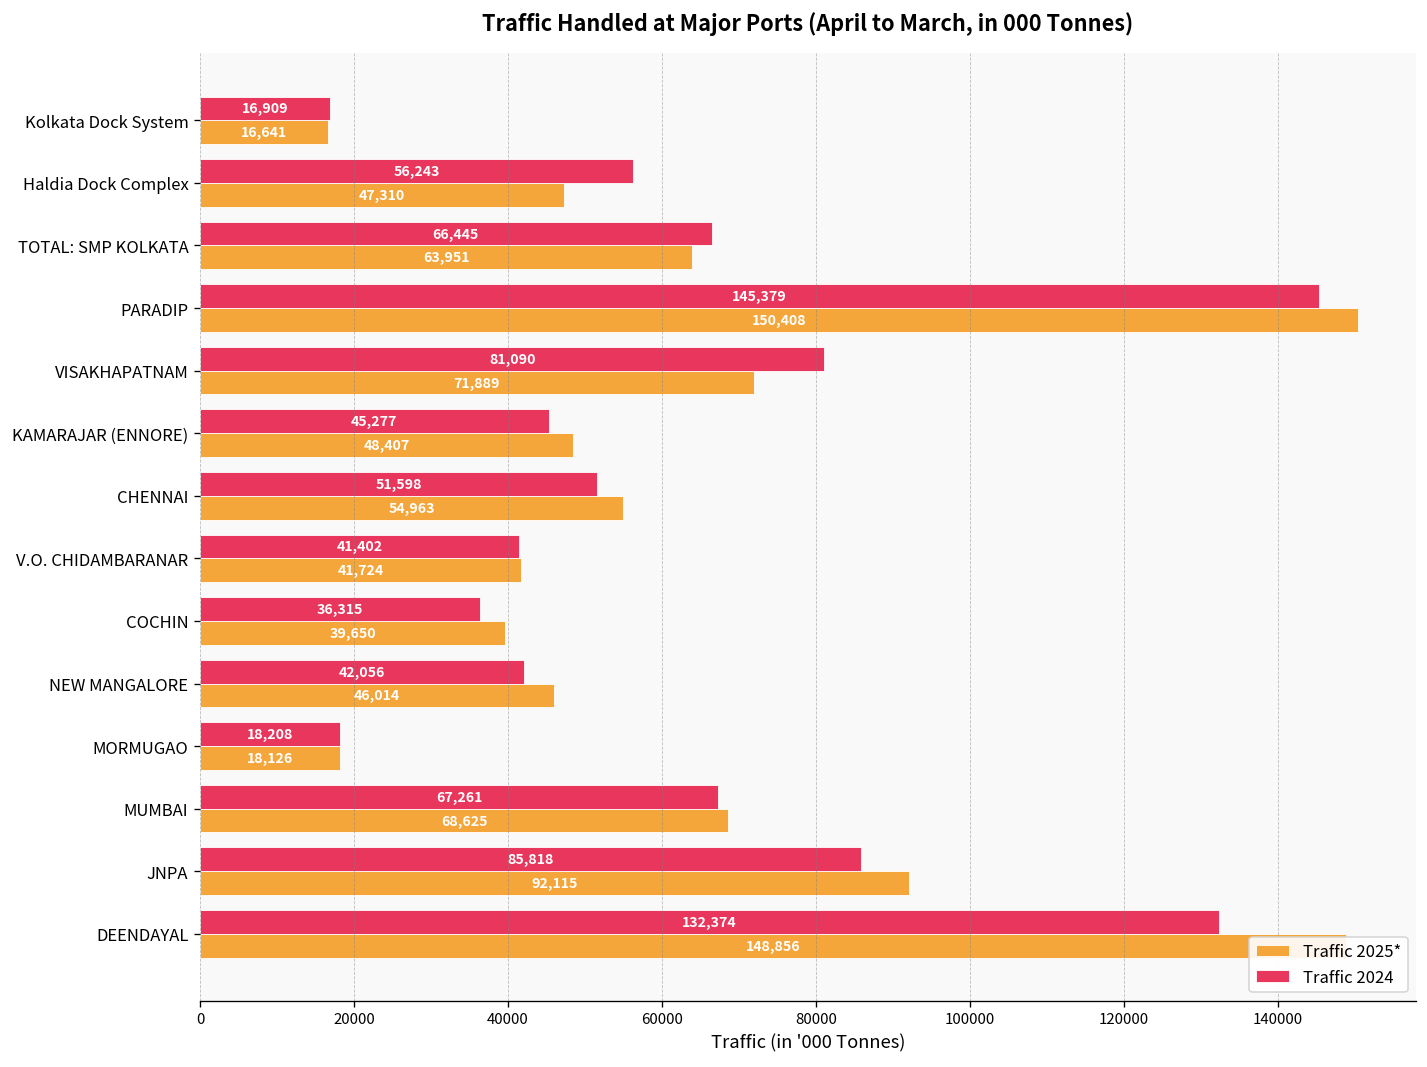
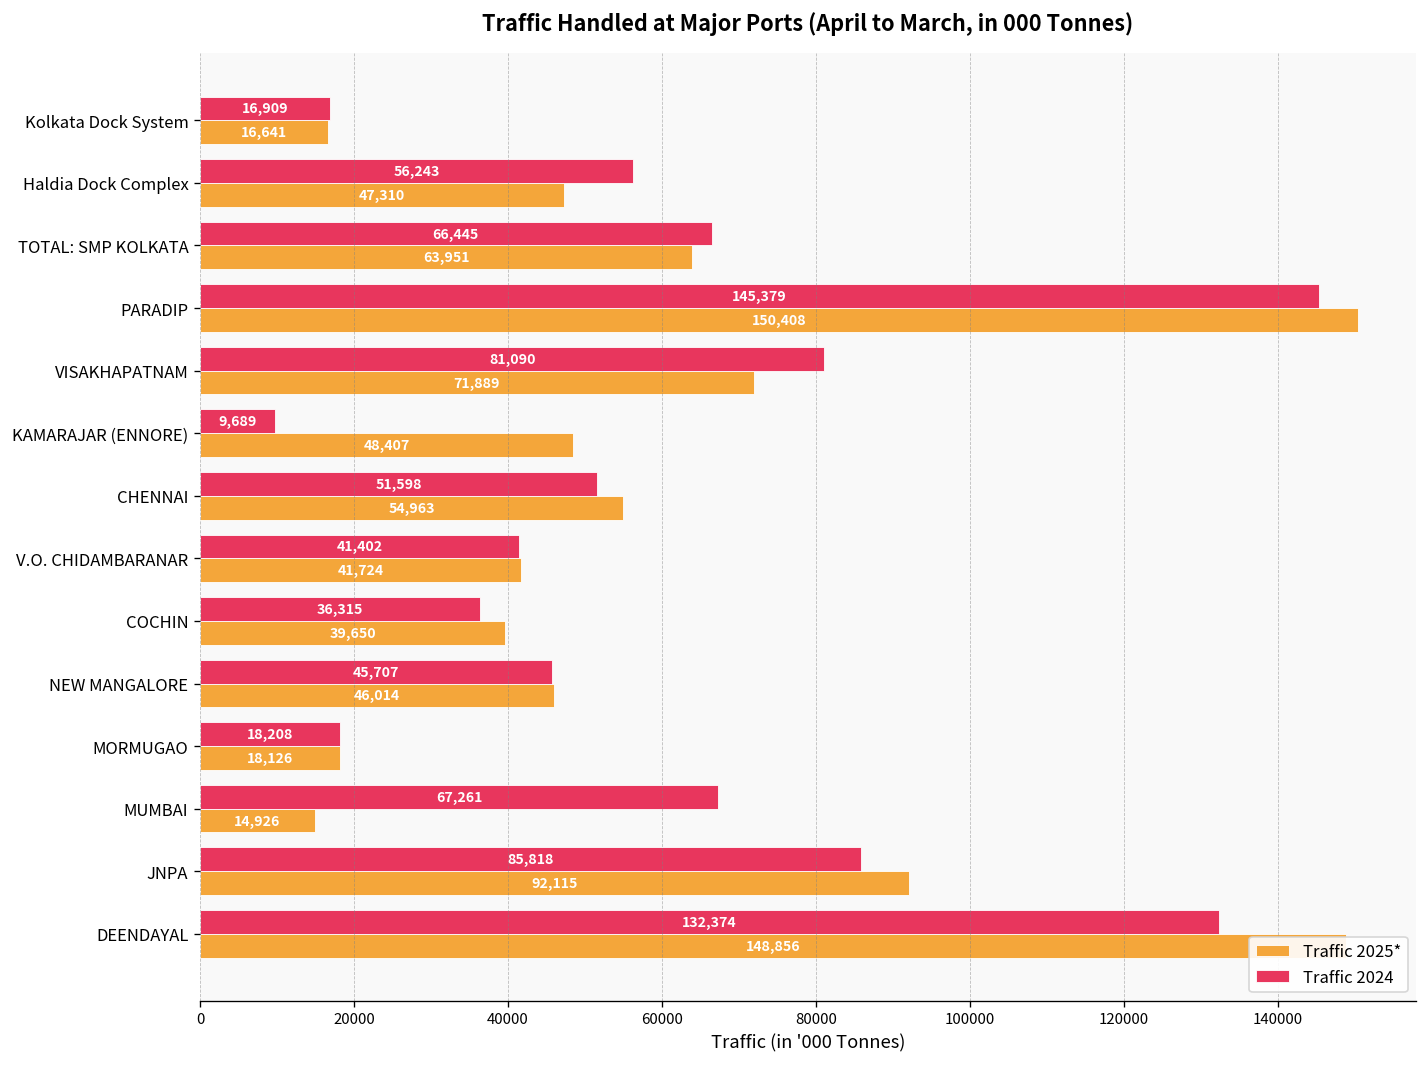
Traffic 2024, KAMARAJAR (ENNORE): 45,277 -> 9,689
Traffic 2024, NEW MANGALORE: 42,056 -> 45,707
Traffic 2025*, MUMBAI: 68,625 -> 14,926
